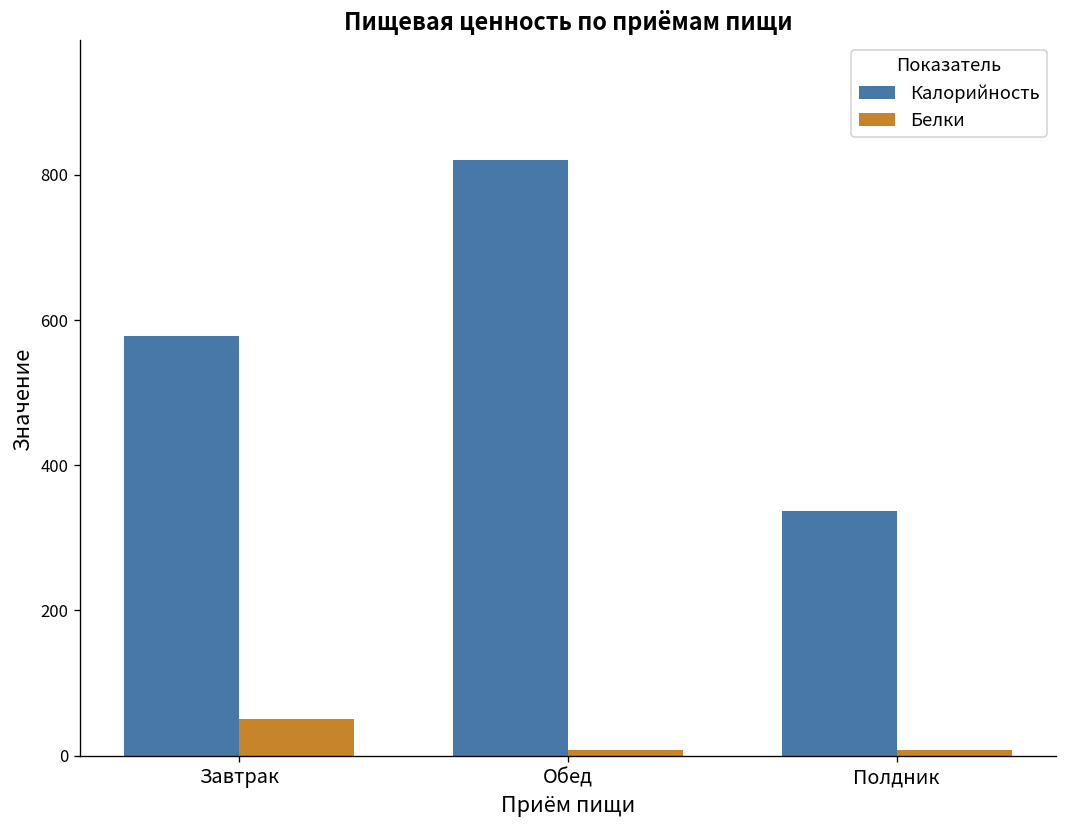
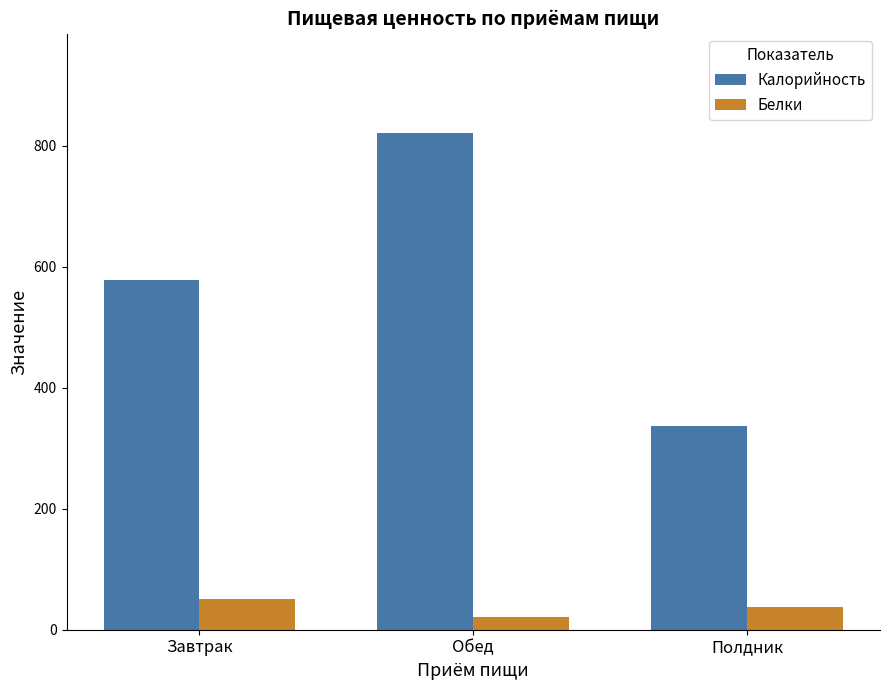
Белки, Обед: 10 -> 20
Белки, Полдник: 10 -> 40
